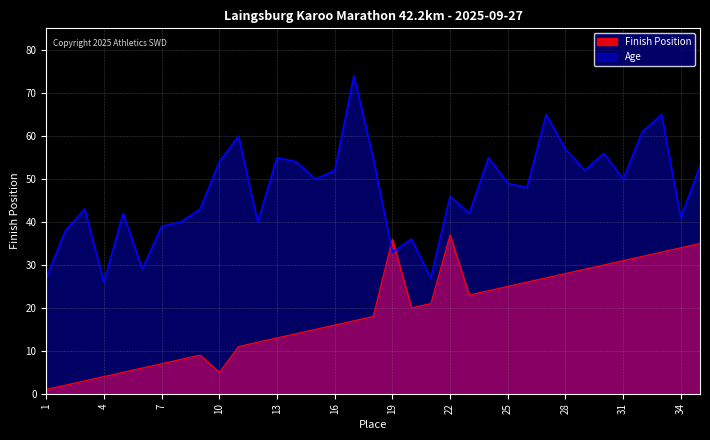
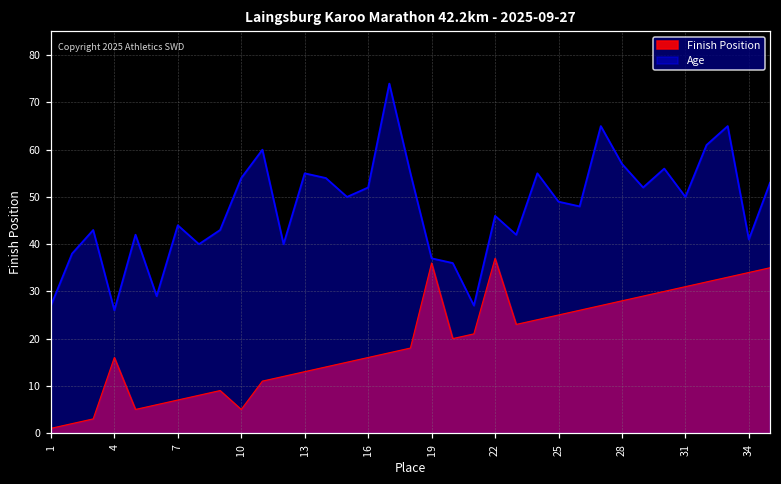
Finish Position, 4: 4 -> 16
Age, 7: 39 -> 44
Age, 19: 33 -> 37
